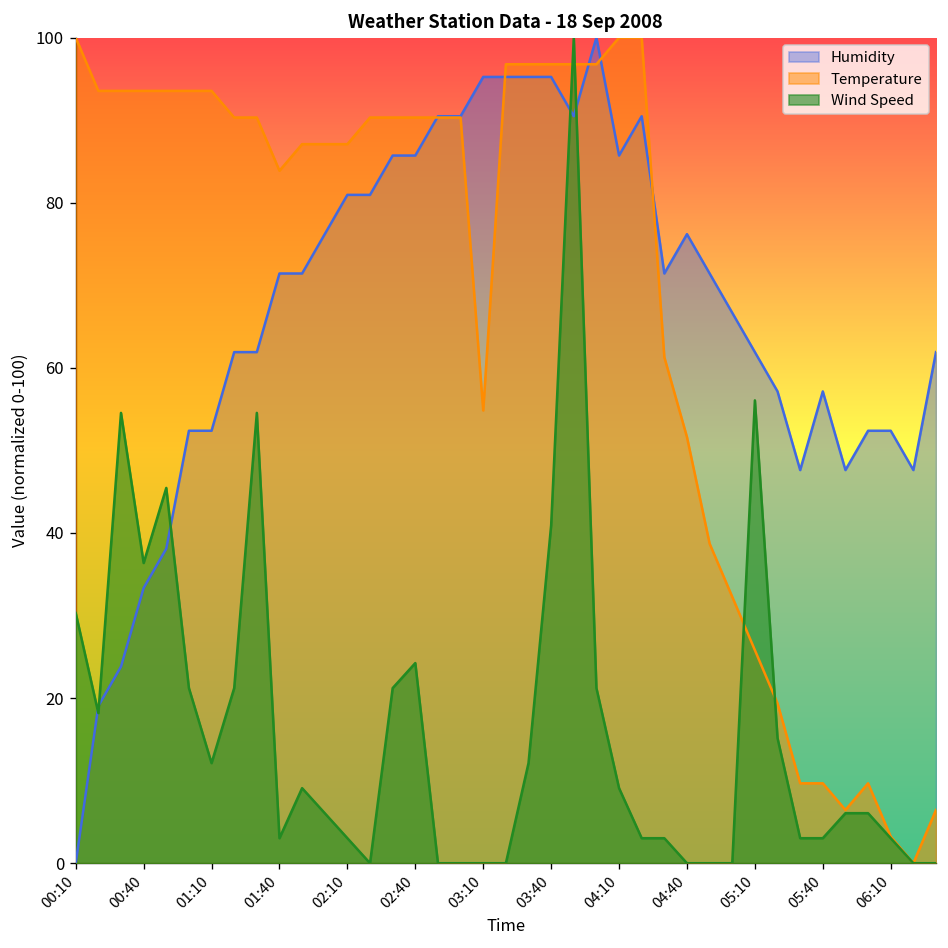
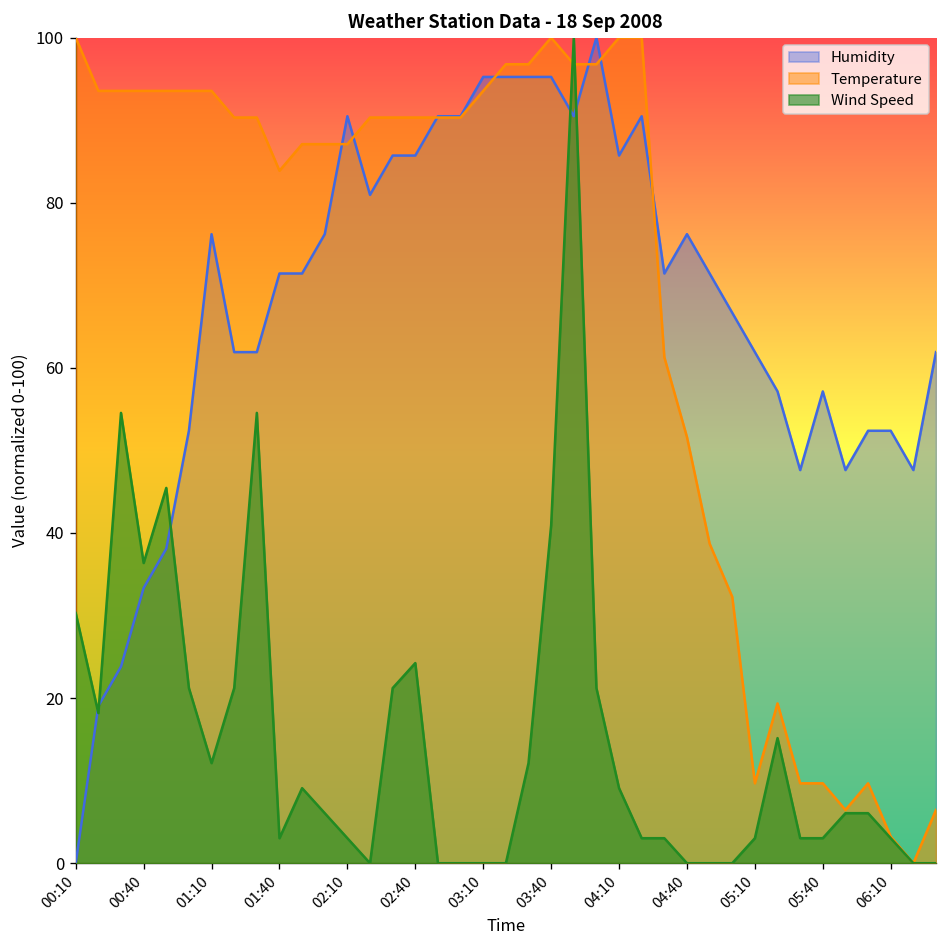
Humidity, 01:10: 52 -> 76
Humidity, 02:10: 81 -> 90
Temperature, 03:10: 55 -> 94
Temperature, 03:40: 97 -> 100
Temperature, 05:10: 26 -> 10
Wind Speed, 05:10: 56 -> 3
